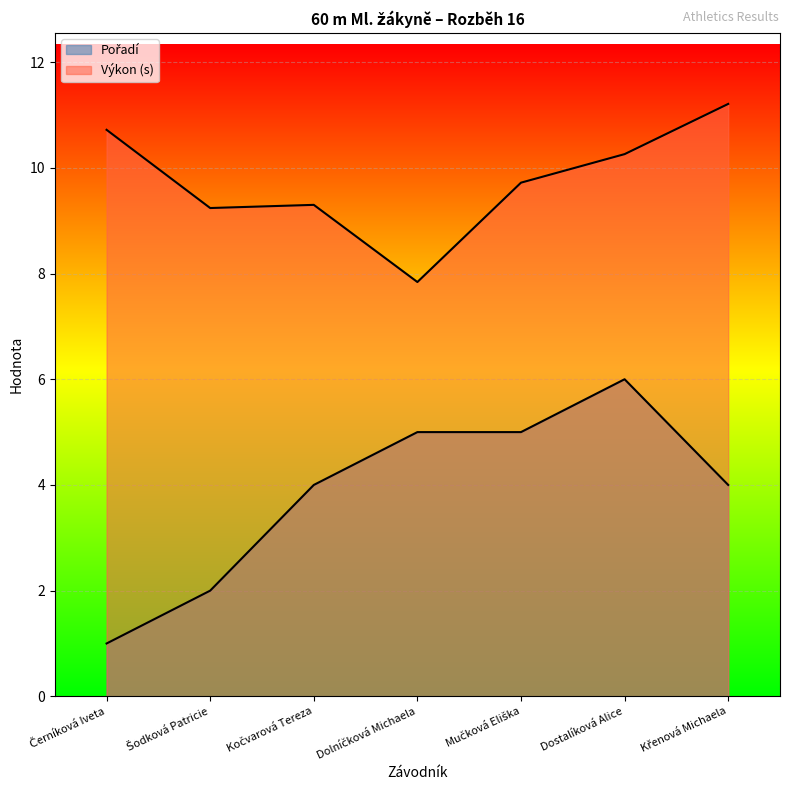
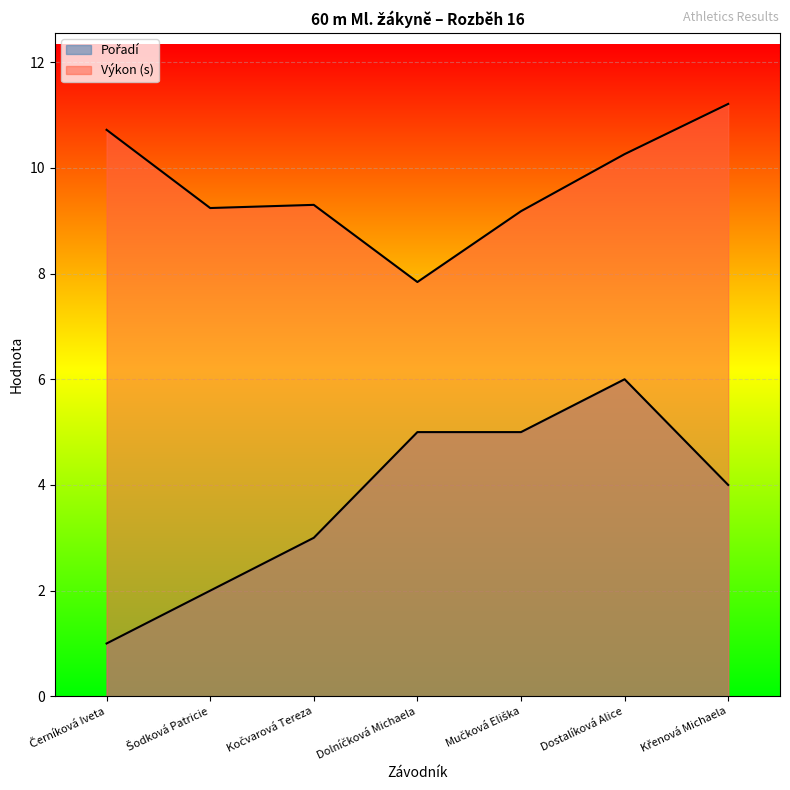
Pořadí, Kočvarová Tereza: 4 -> 3
Výkon (s), Mučková Eliška: 9.7 -> 9.2
